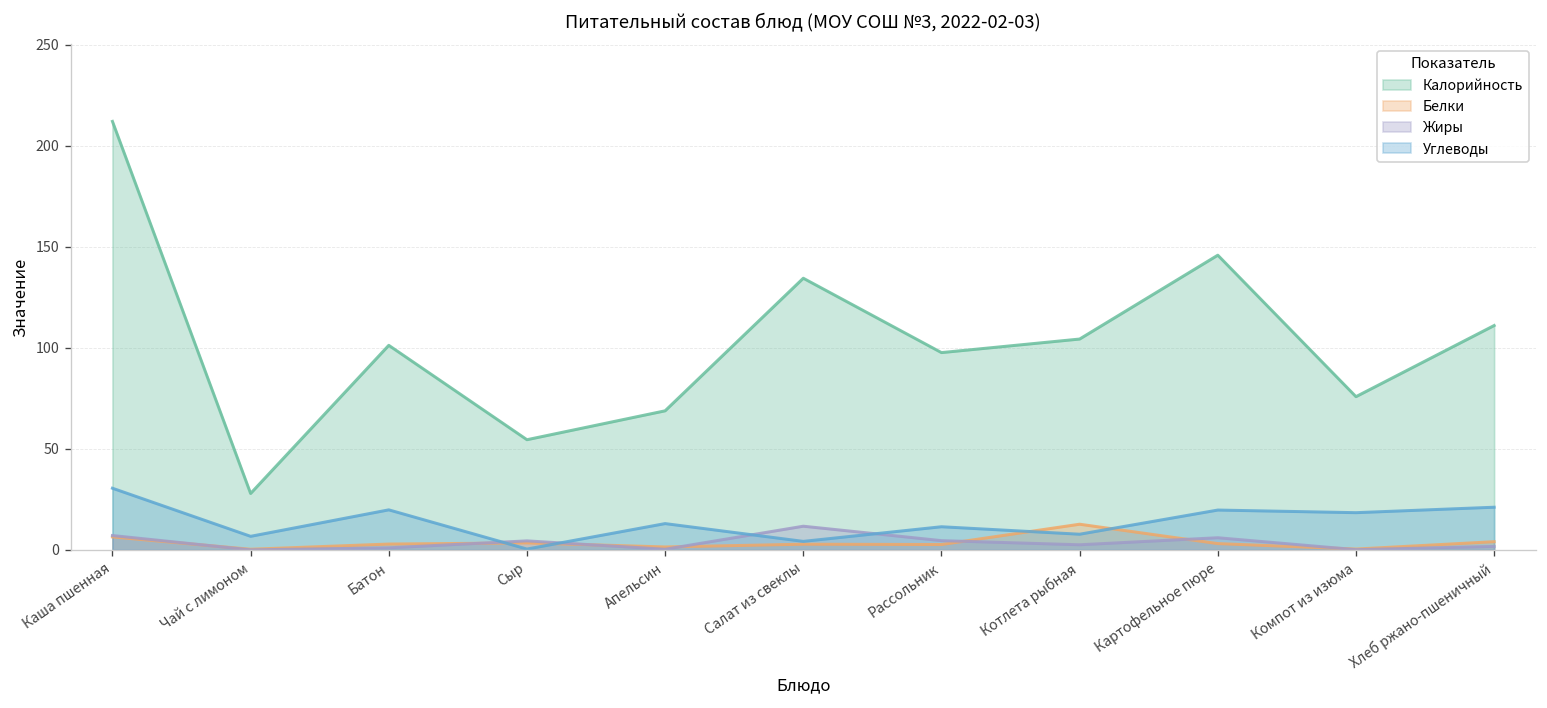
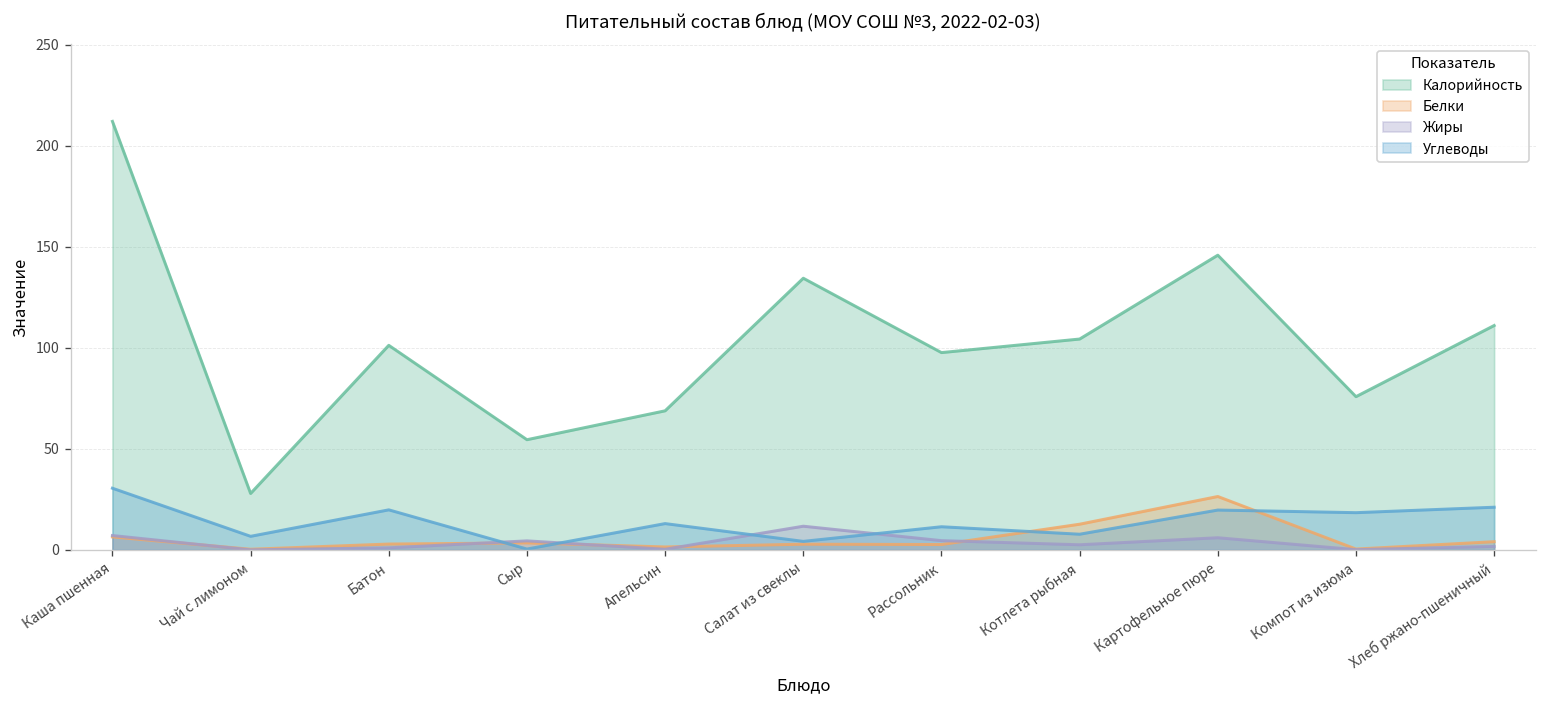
Белки, Картофельное пюре: 3 -> 26
